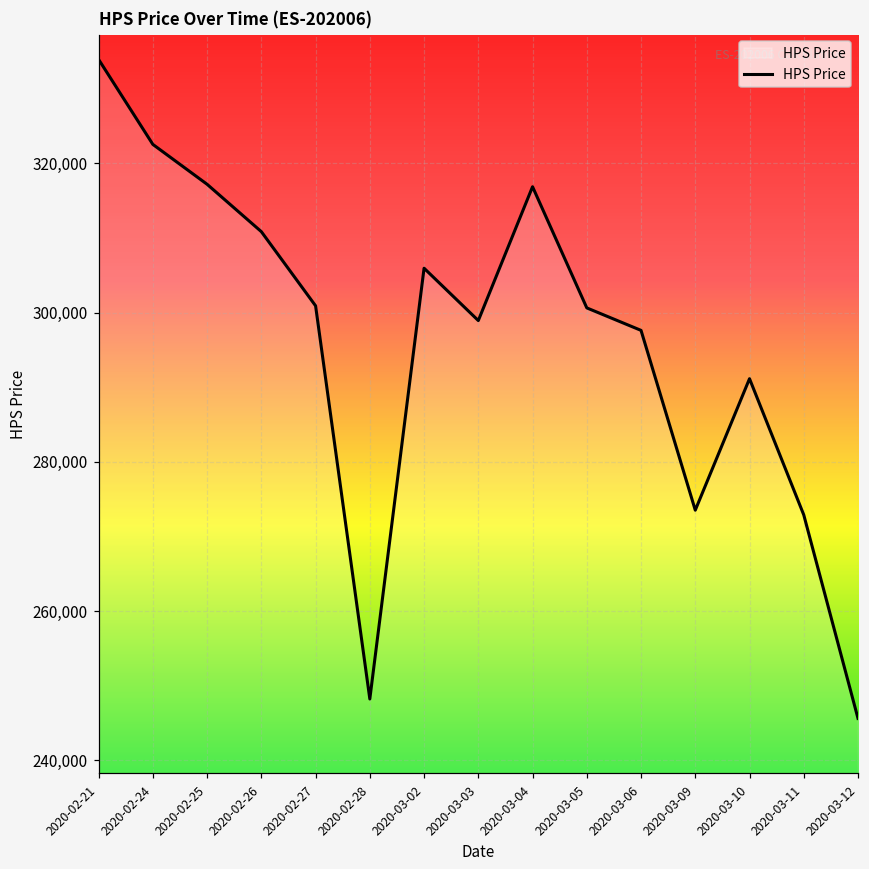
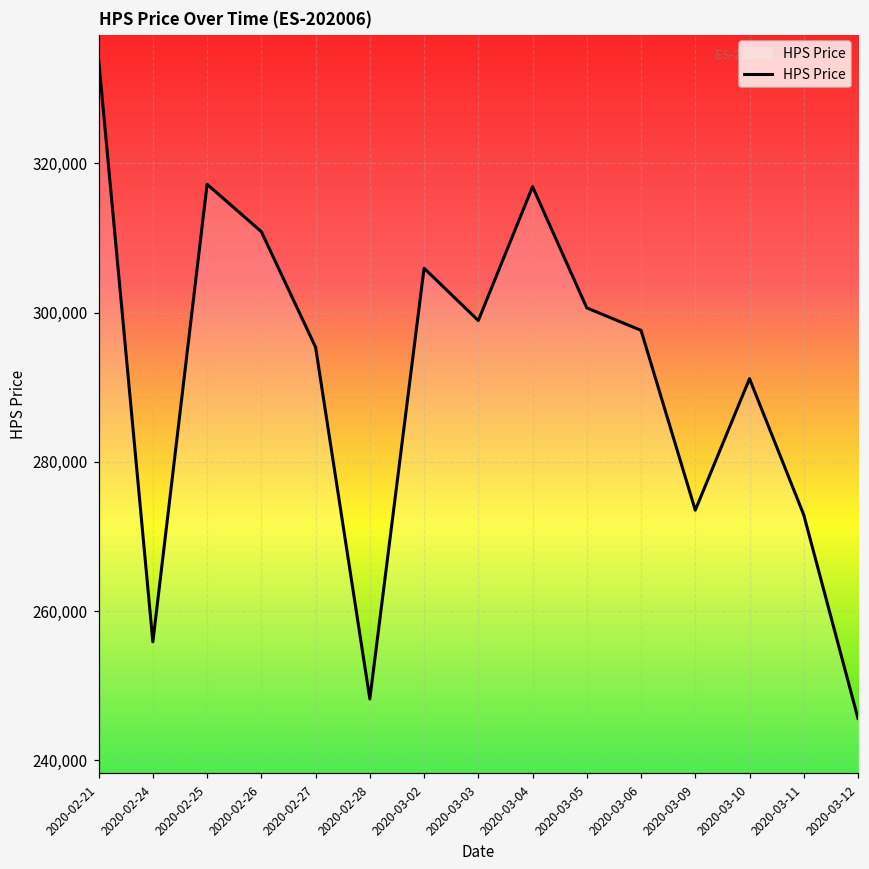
2020-02-24: 323,000 -> 256,000
2020-02-27: 301,000 -> 295,000
